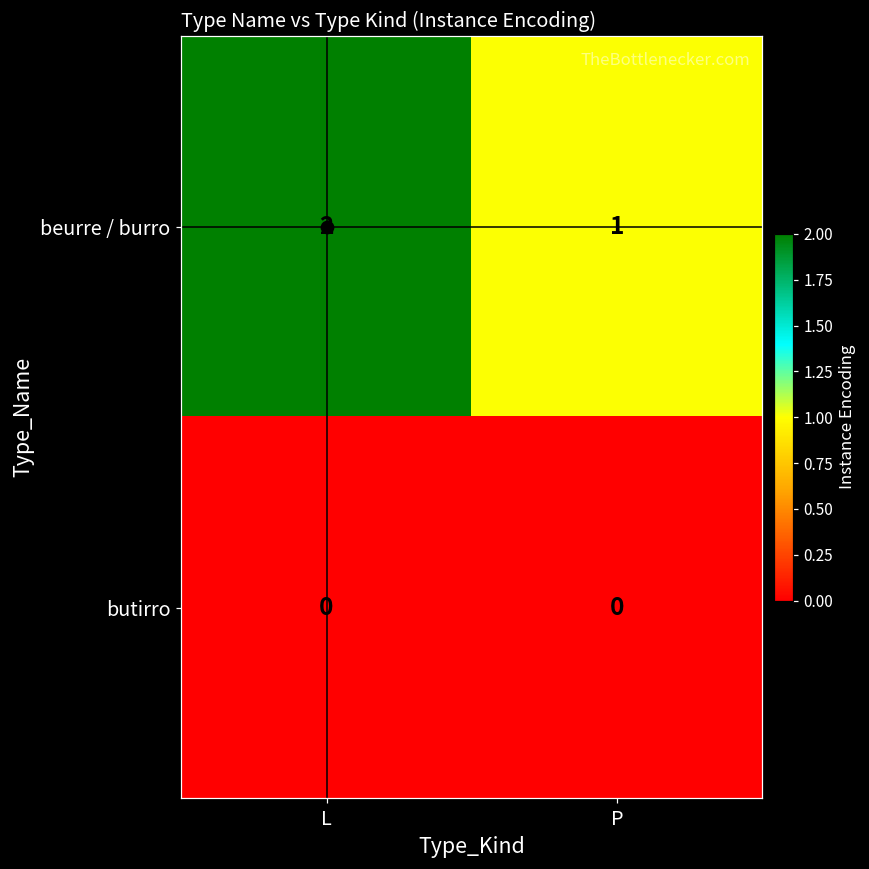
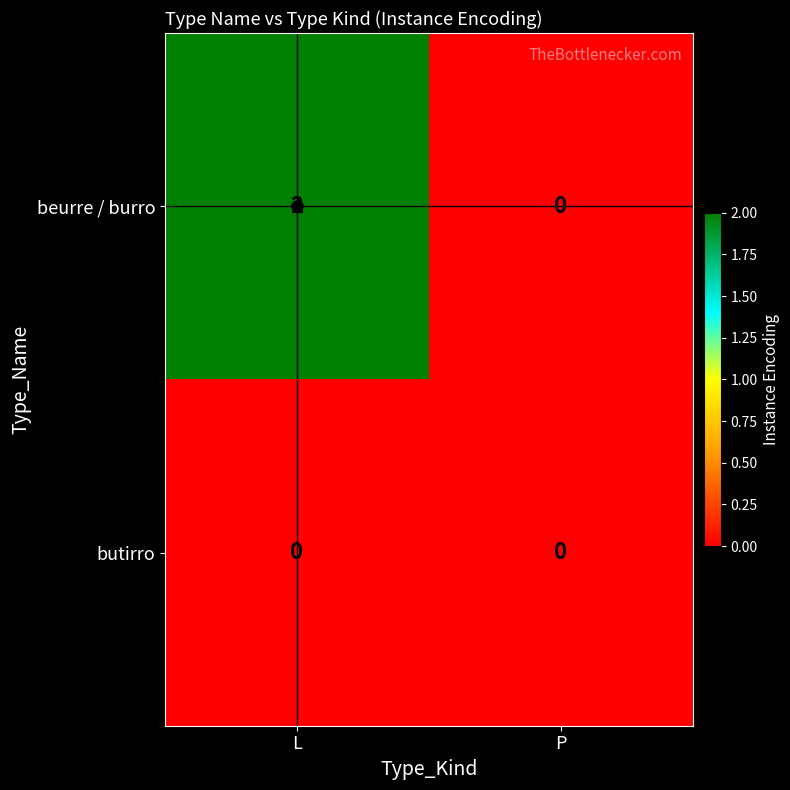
beurre / burro, P: 1 -> 0
